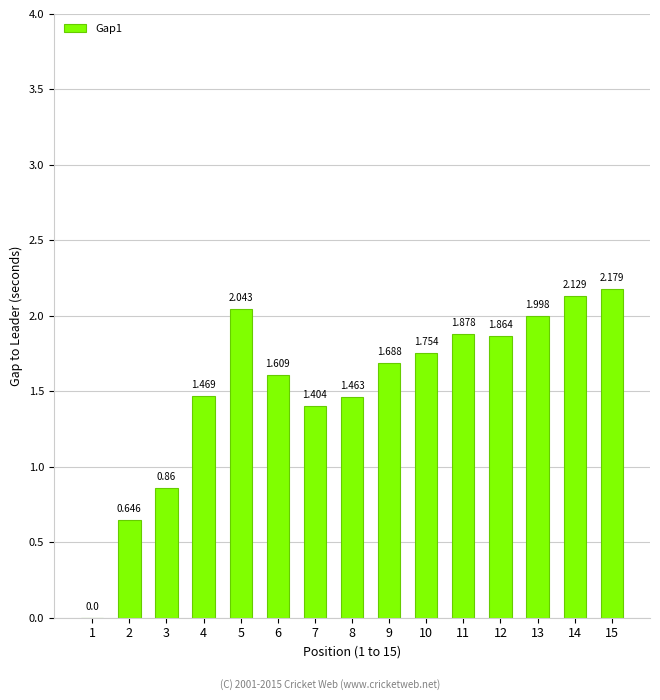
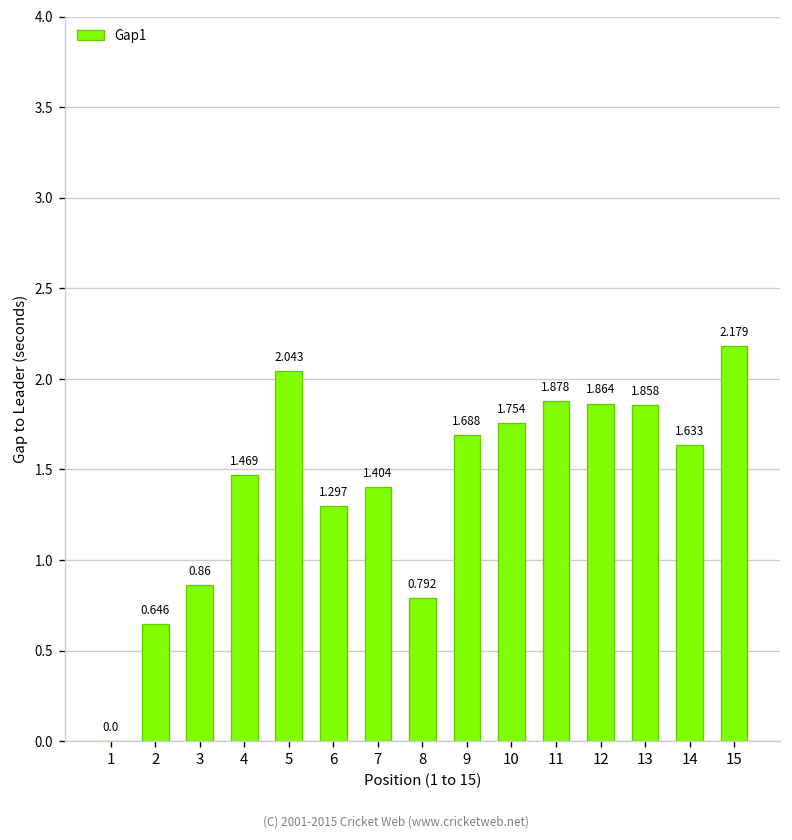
6: 1.609 -> 1.297
8: 1.463 -> 0.792
13: 1.998 -> 1.858
14: 2.129 -> 1.633
